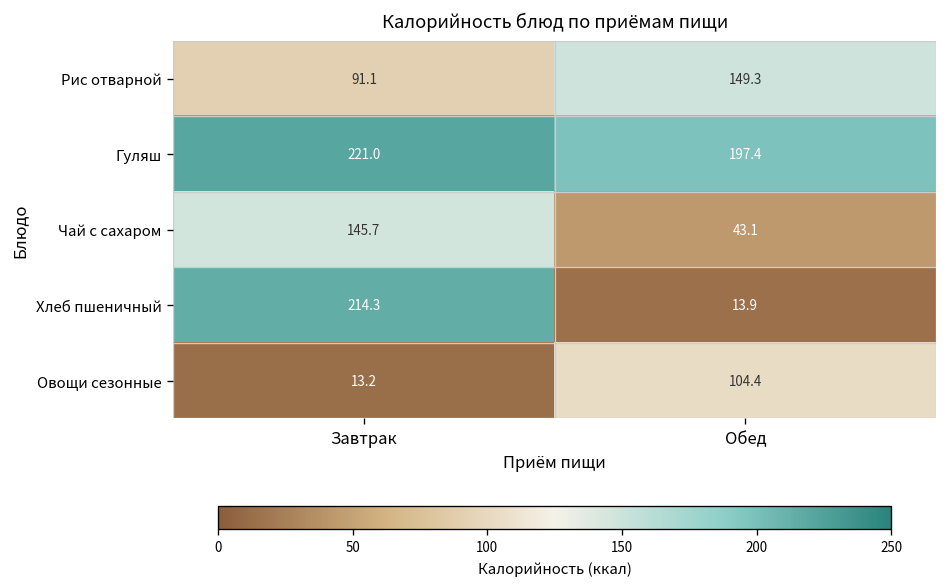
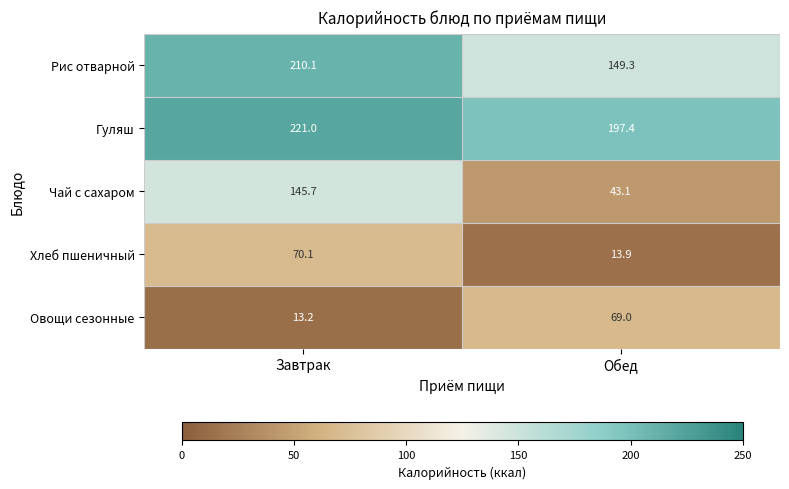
Рис отварной, Завтрак: 91.1 -> 210.1
Хлеб пшеничный, Завтрак: 214.3 -> 70.1
Овощи сезонные, Обед: 104.4 -> 69.0
